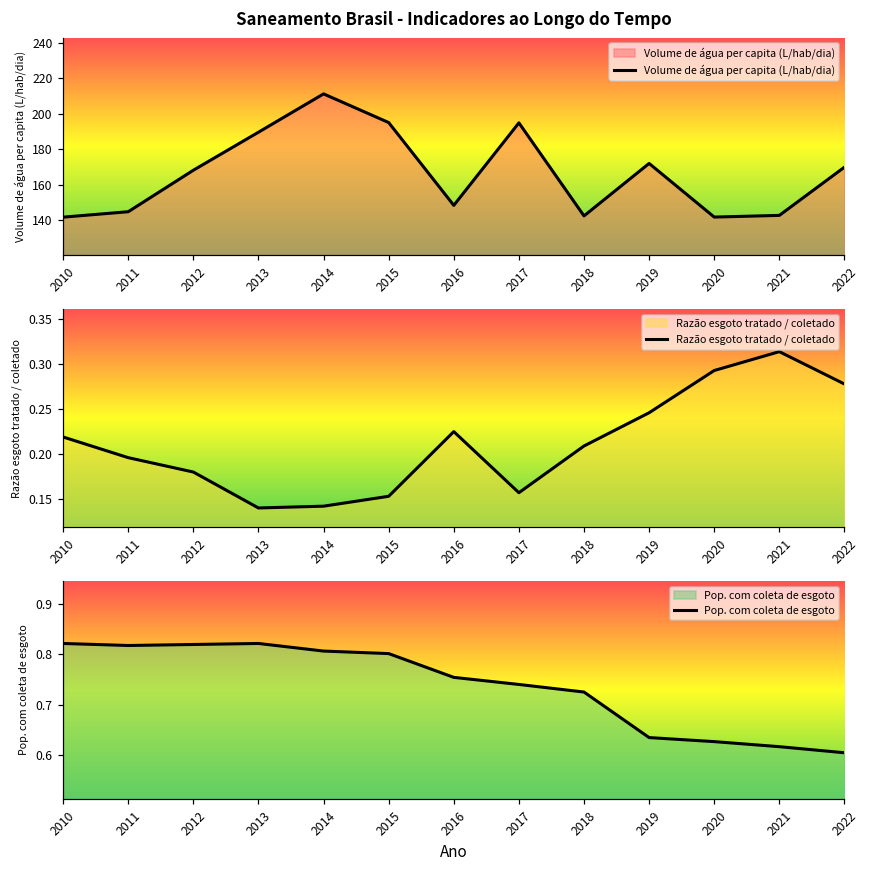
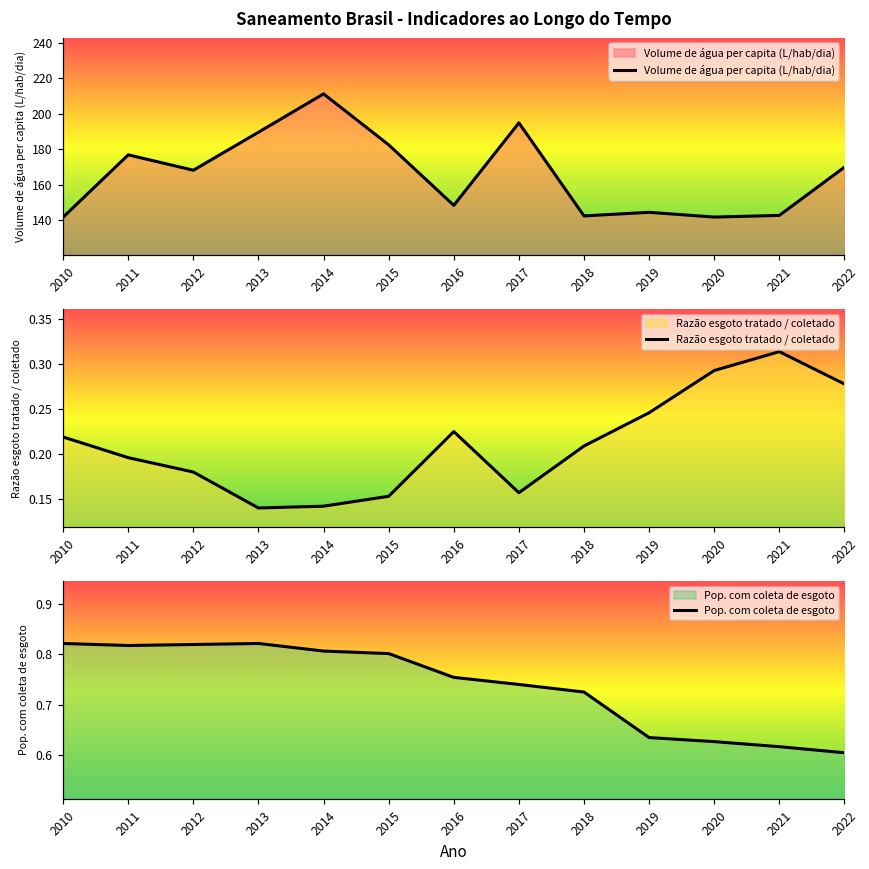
Saneamento Brasil - Indicadores ao Longo do Tempo, 2011: 145 -> 177
Saneamento Brasil - Indicadores ao Longo do Tempo, 2015: 195 -> 183
Saneamento Brasil - Indicadores ao Longo do Tempo, 2019: 172 -> 145
